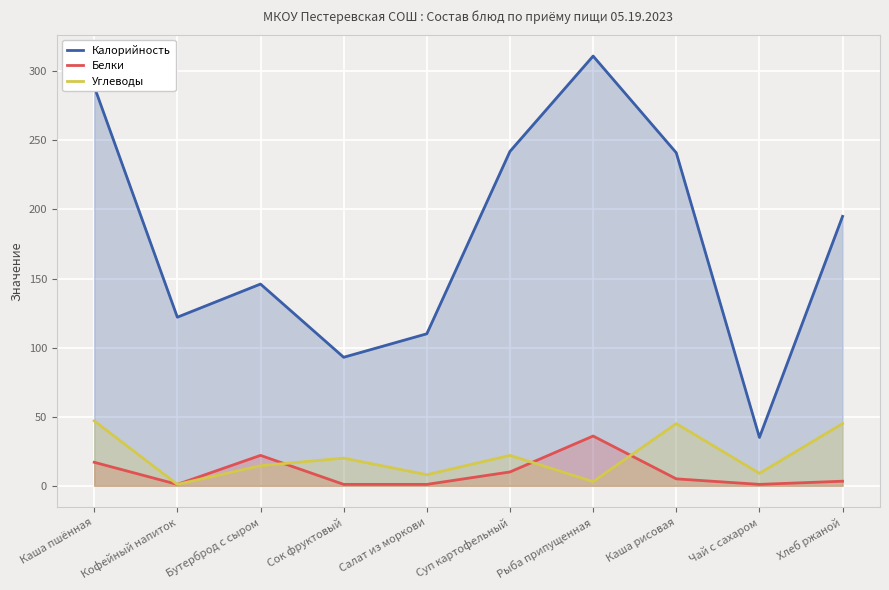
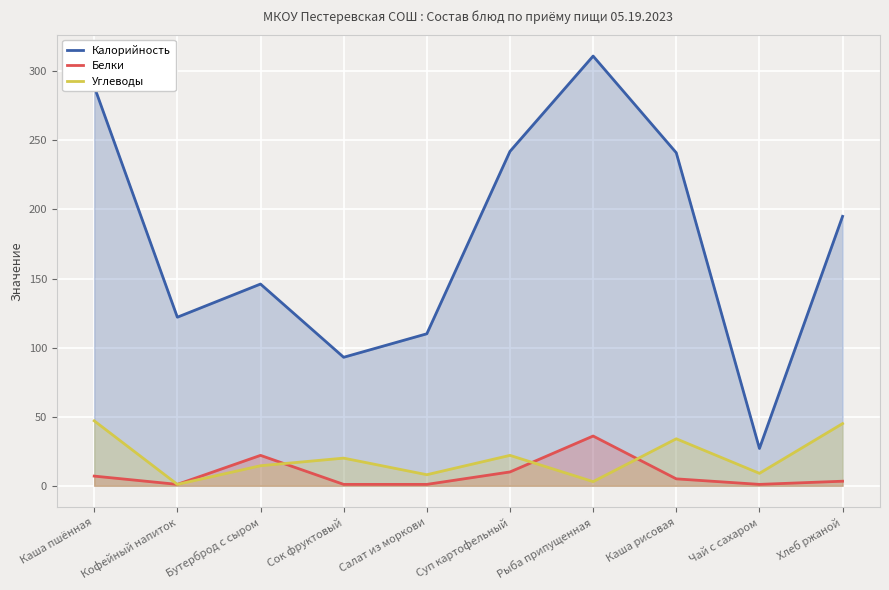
Белки, Каша пшённая: 17 -> 7
Углеводы, Каша рисовая: 45 -> 34
Калорийность, Чай с сахаром: 35 -> 27
